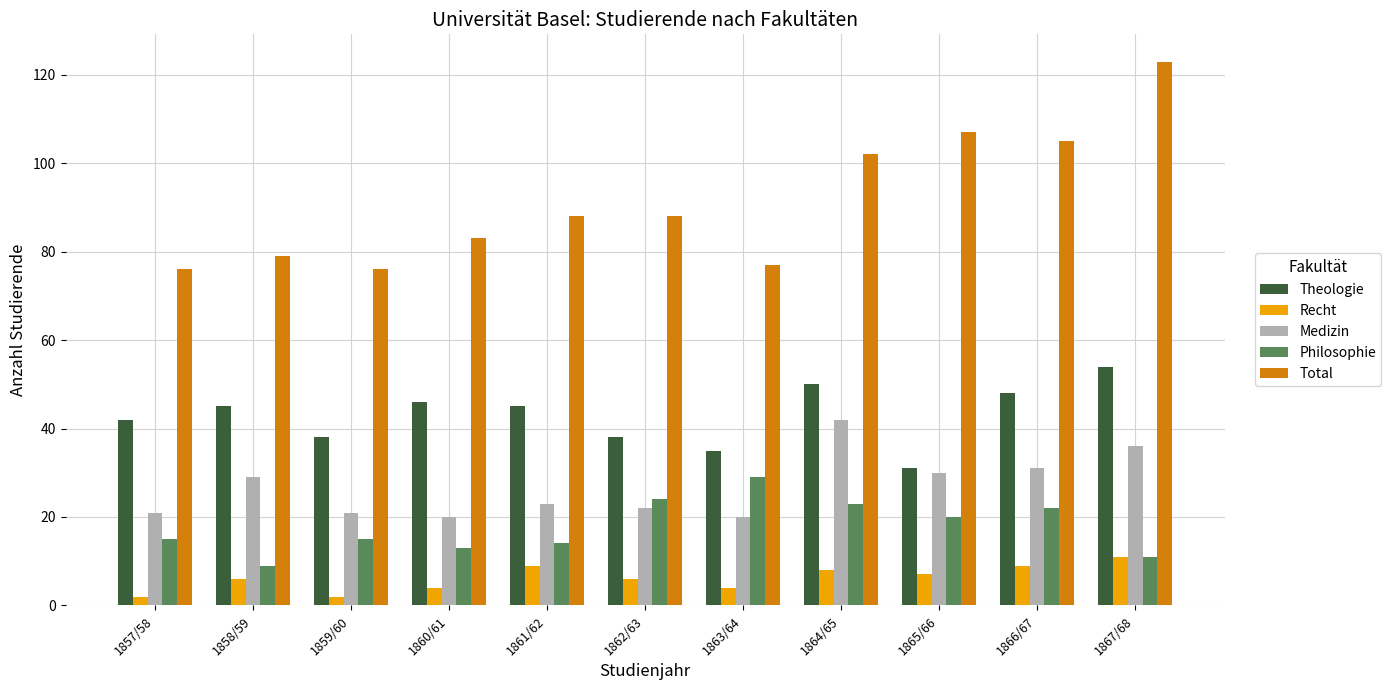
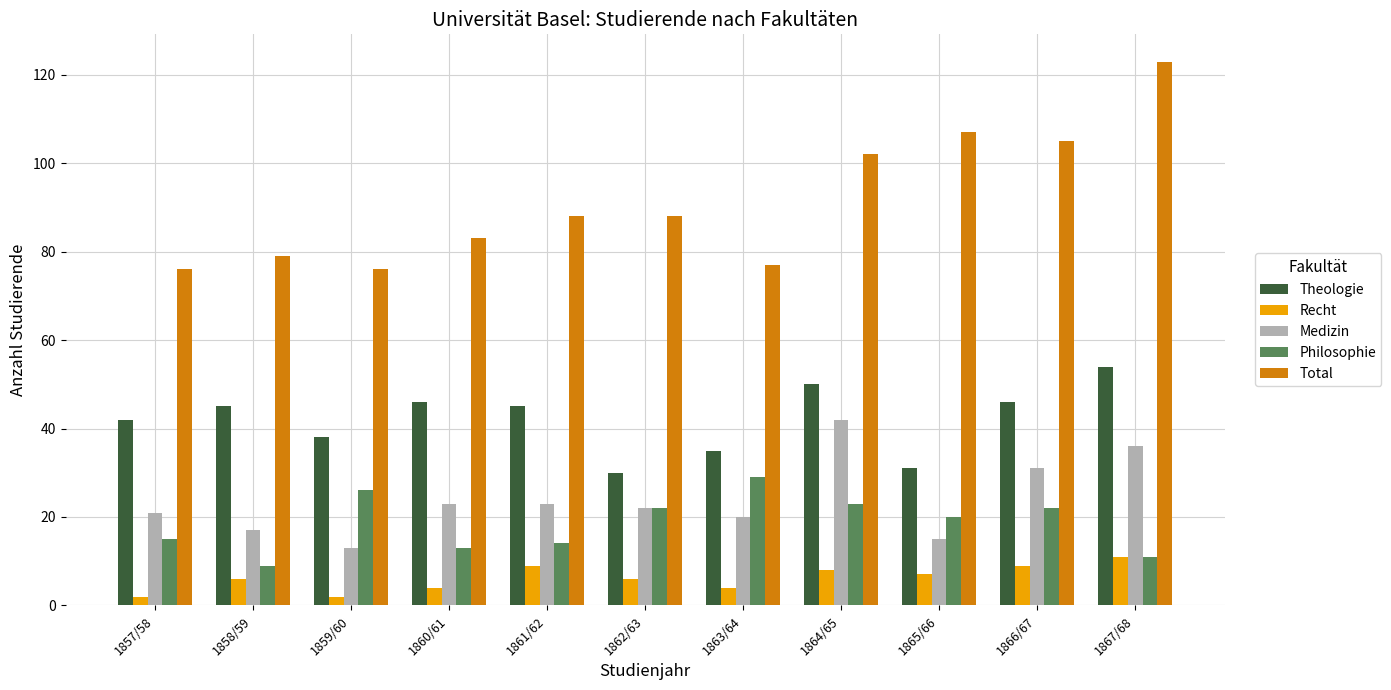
Medizin, 1858/59: 29 -> 17
Medizin, 1859/60: 21 -> 13
Philosophie, 1859/60: 15 -> 26
Medizin, 1860/61: 20 -> 23
Theologie, 1862/63: 38 -> 30
Philosophie, 1862/63: 24 -> 22
Medizin, 1865/66: 30 -> 15
Theologie, 1866/67: 48 -> 46
